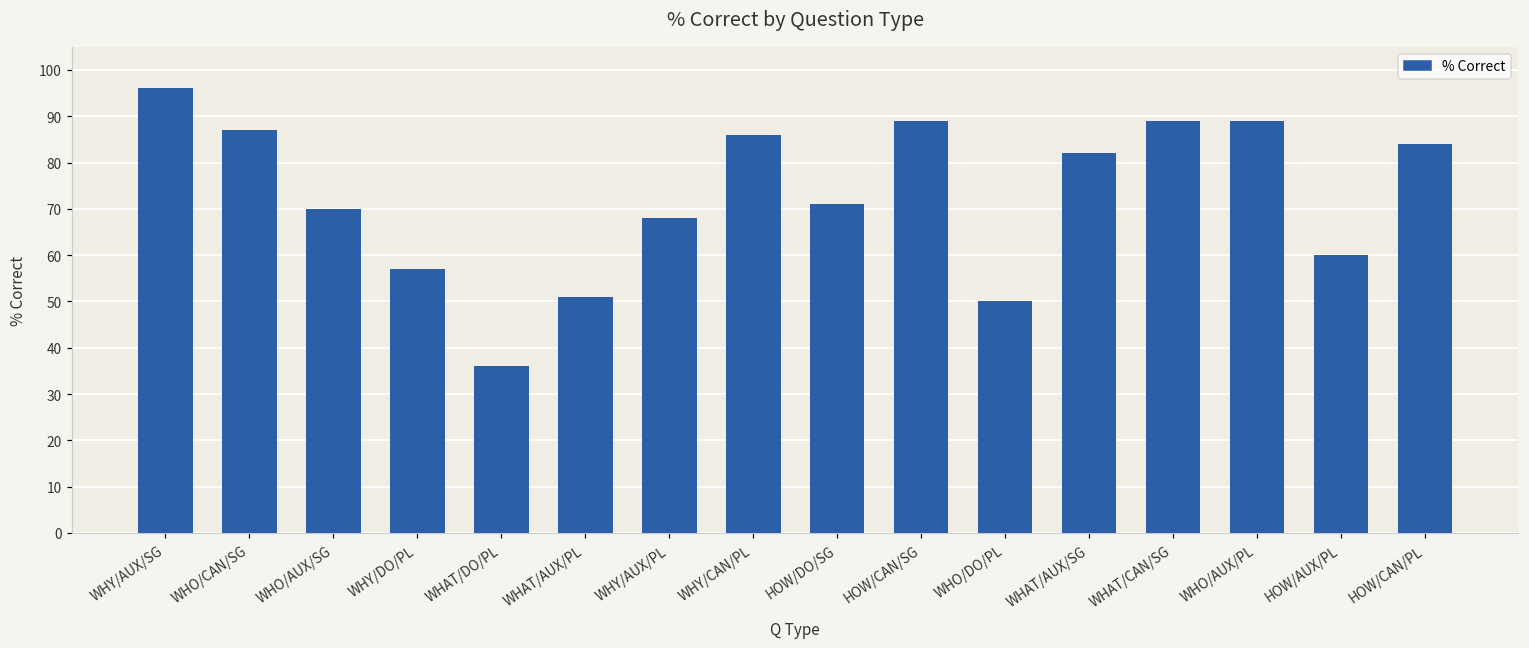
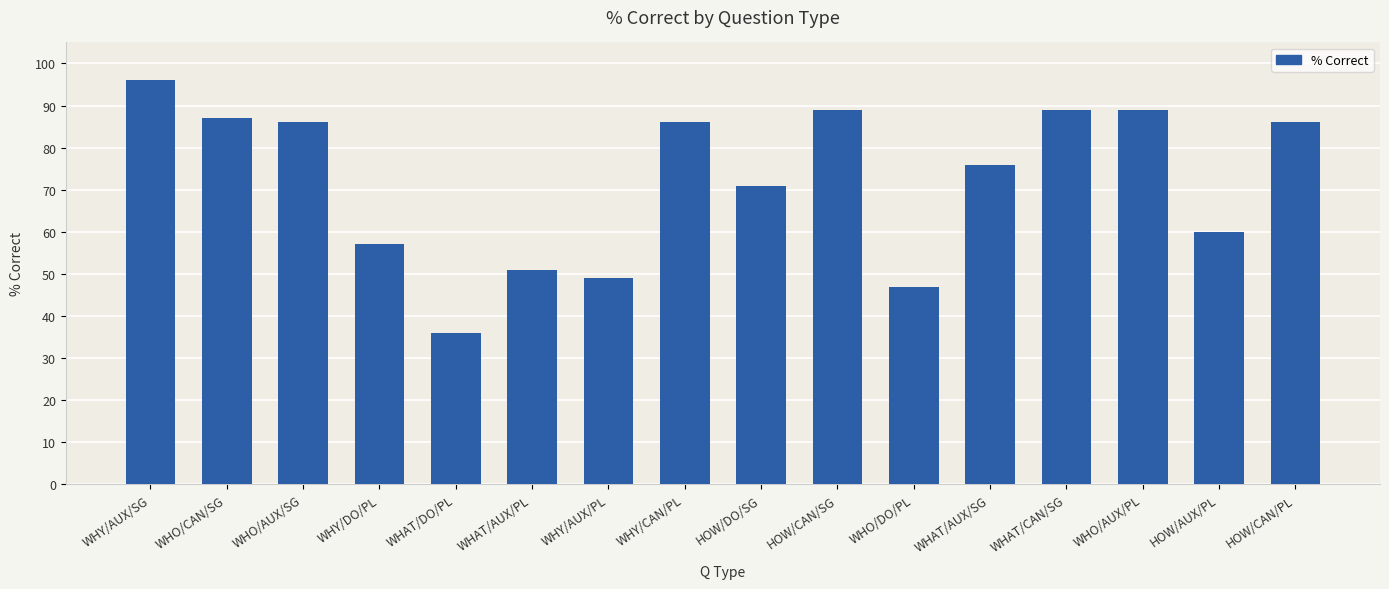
WHO/AUX/SG: 70 -> 86
WHY/AUX/PL: 68 -> 49
WHO/DO/PL: 50 -> 47
WHAT/AUX/SG: 82 -> 76
HOW/CAN/PL: 84 -> 86
